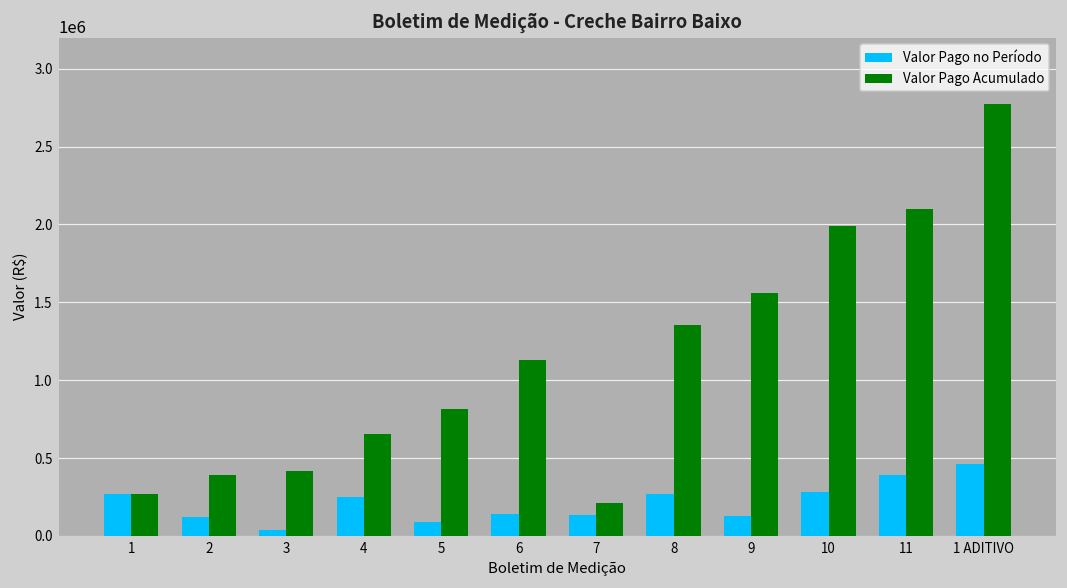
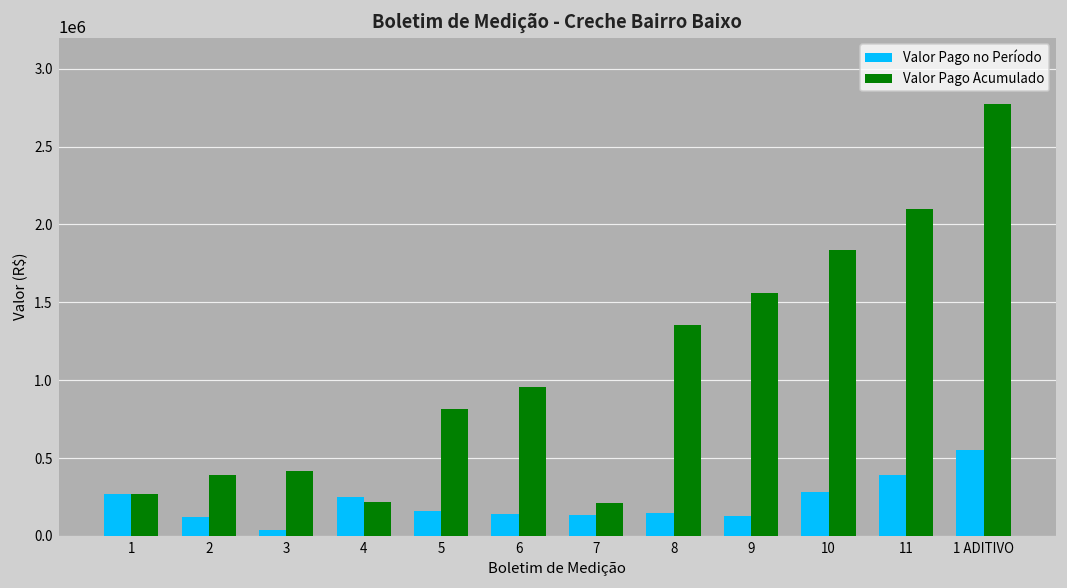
Valor Pago Acumulado, 4: 660000 -> 220000
Valor Pago no Período, 5: 90000 -> 160000
Valor Pago Acumulado, 6: 1130000 -> 950000
Valor Pago no Período, 8: 270000 -> 150000
Valor Pago Acumulado, 10: 1990000 -> 1840000
Valor Pago no Período, 1 ADITIVO: 460000 -> 550000
